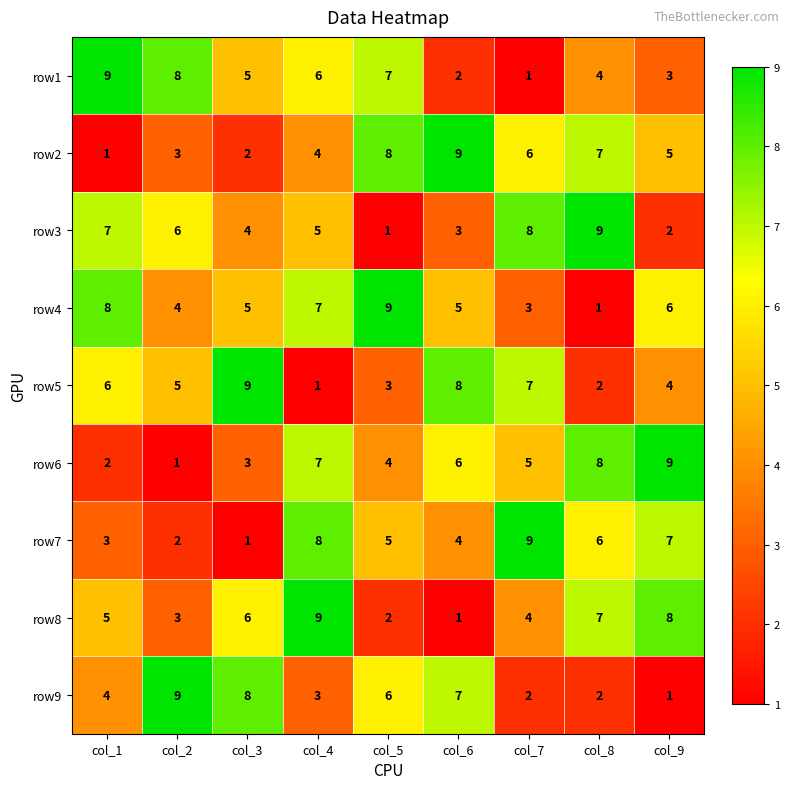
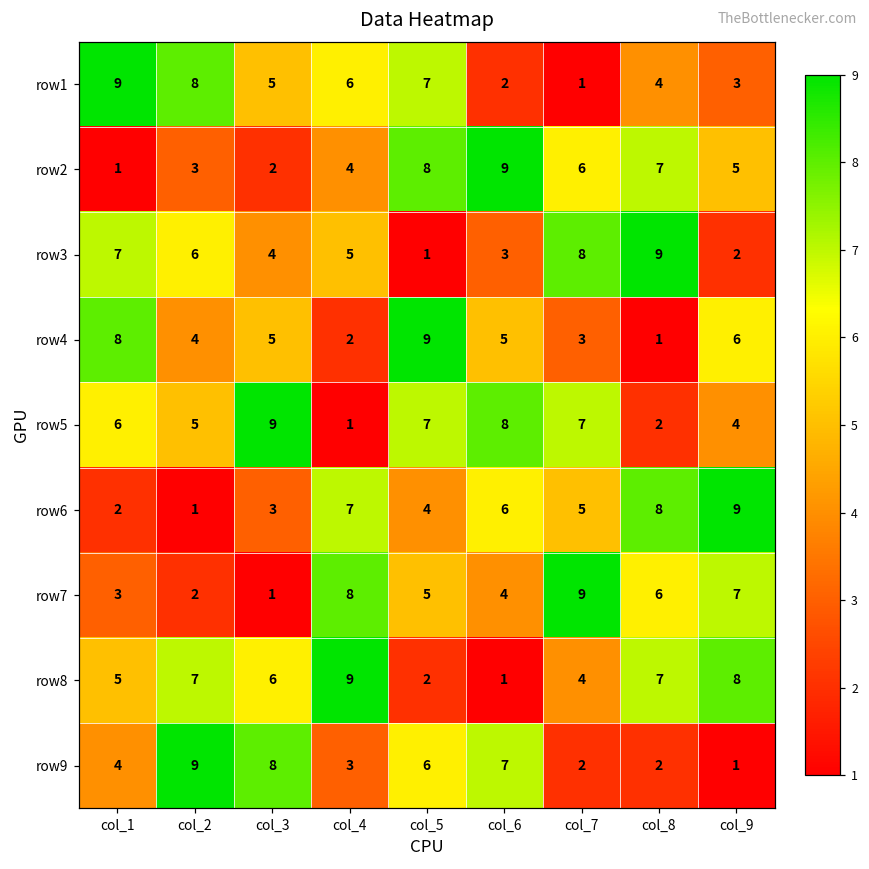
row4, col_4: 7 -> 2
row5, col_5: 3 -> 7
row8, col_2: 3 -> 7
